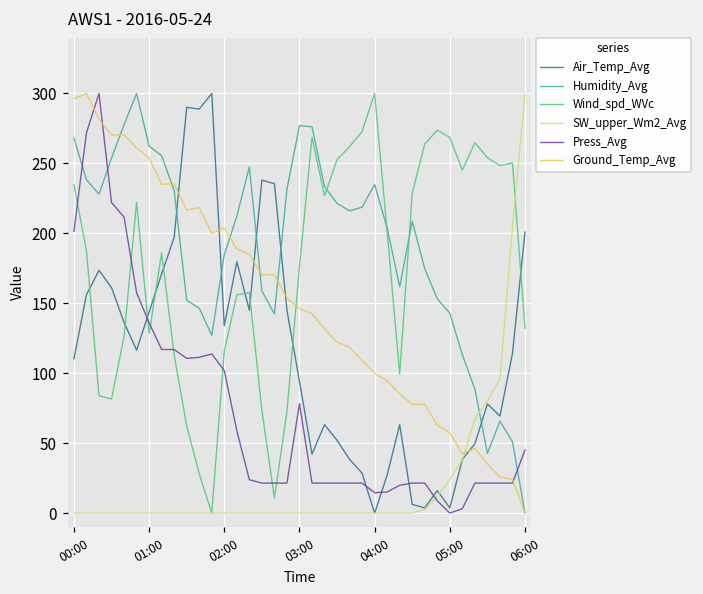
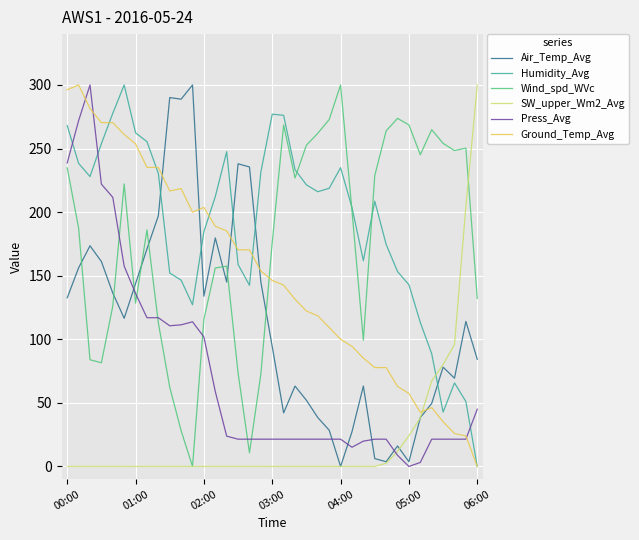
Air_Temp_Avg, 00:00: 110 -> 133
Press_Avg, 00:00: 201 -> 239
Press_Avg, 03:00: 78 -> 21
Press_Avg, 04:00: 15 -> 21
Air_Temp_Avg, 06:00: 201 -> 84
